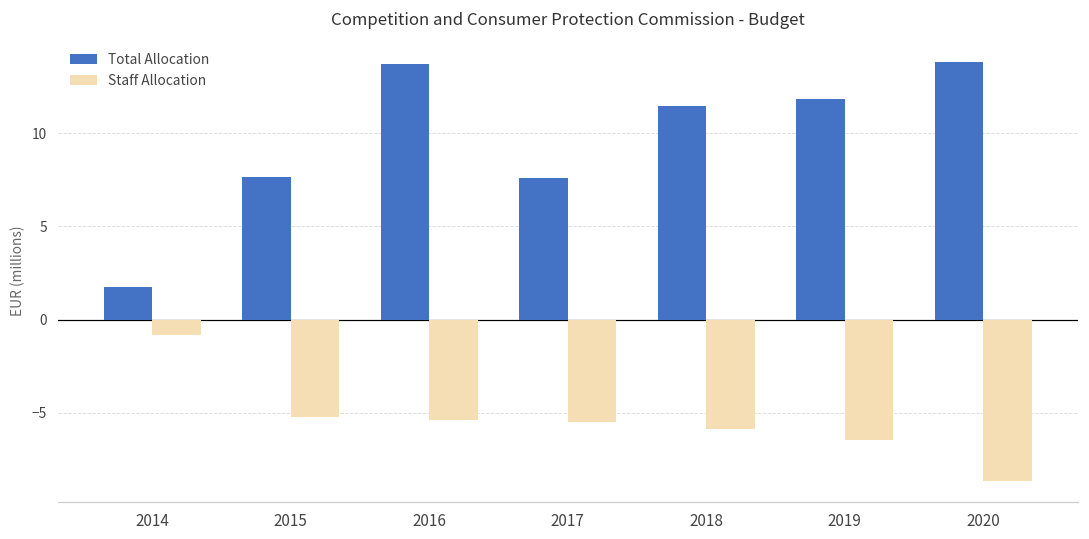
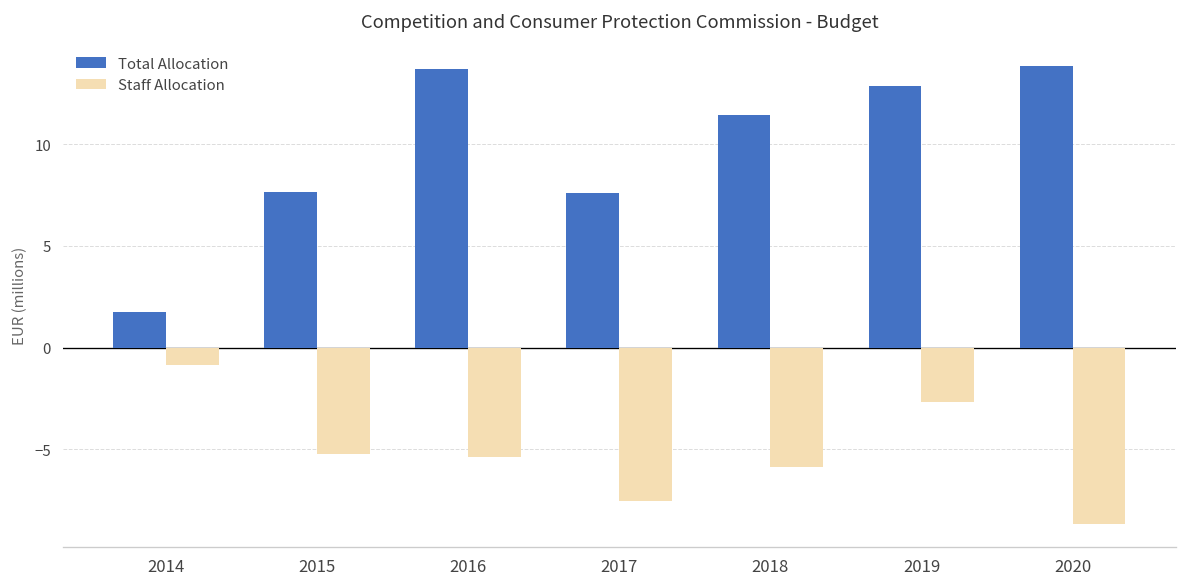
Staff Allocation, 2017: -5.5 -> -7.5
Total Allocation, 2019: 11.8 -> 12.9
Staff Allocation, 2019: -6.5 -> -2.7
